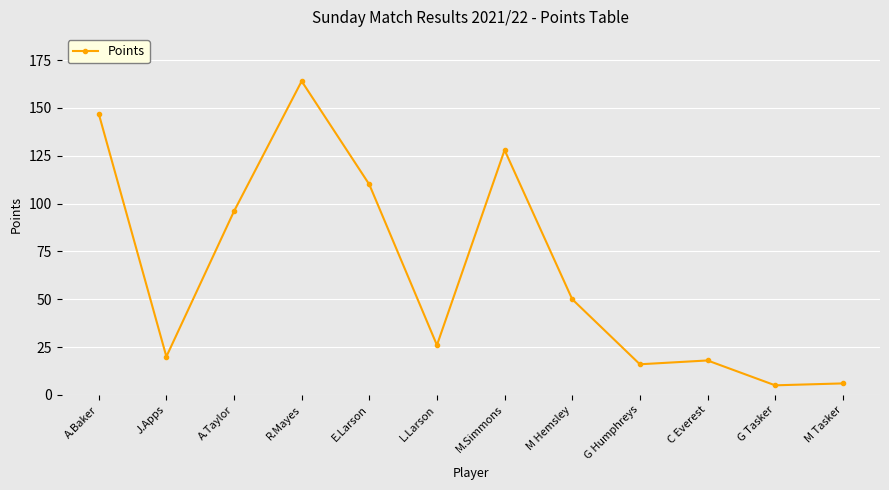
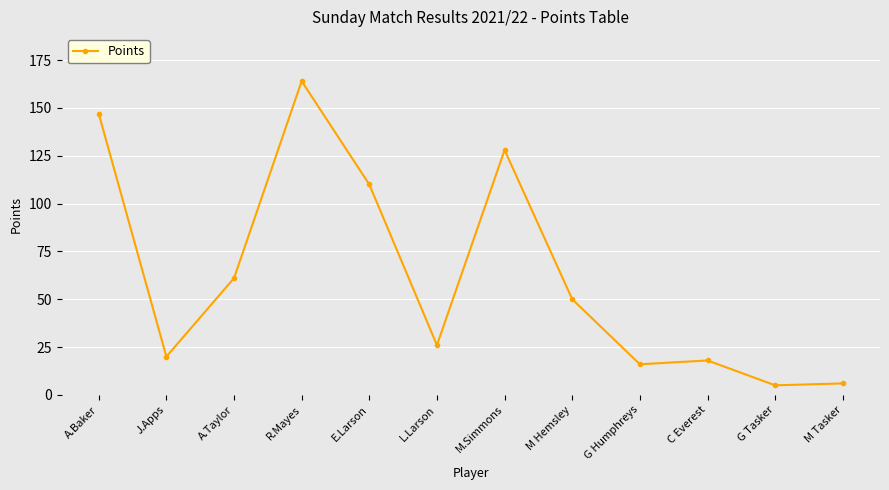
A.Taylor: 96 -> 61
